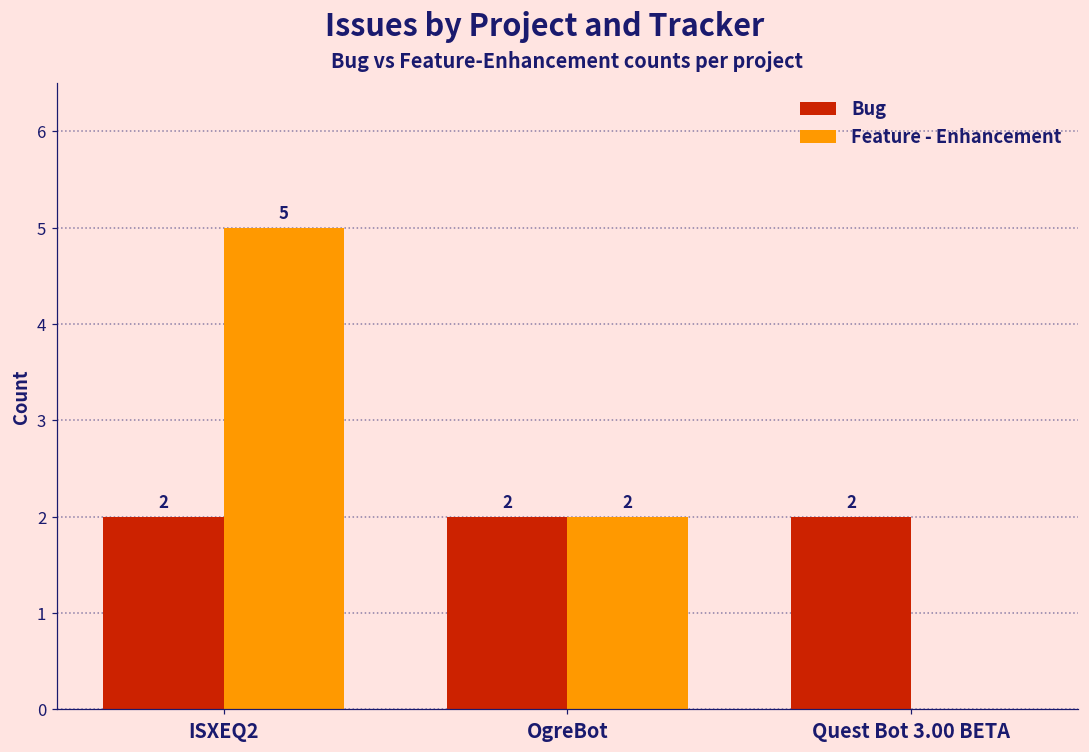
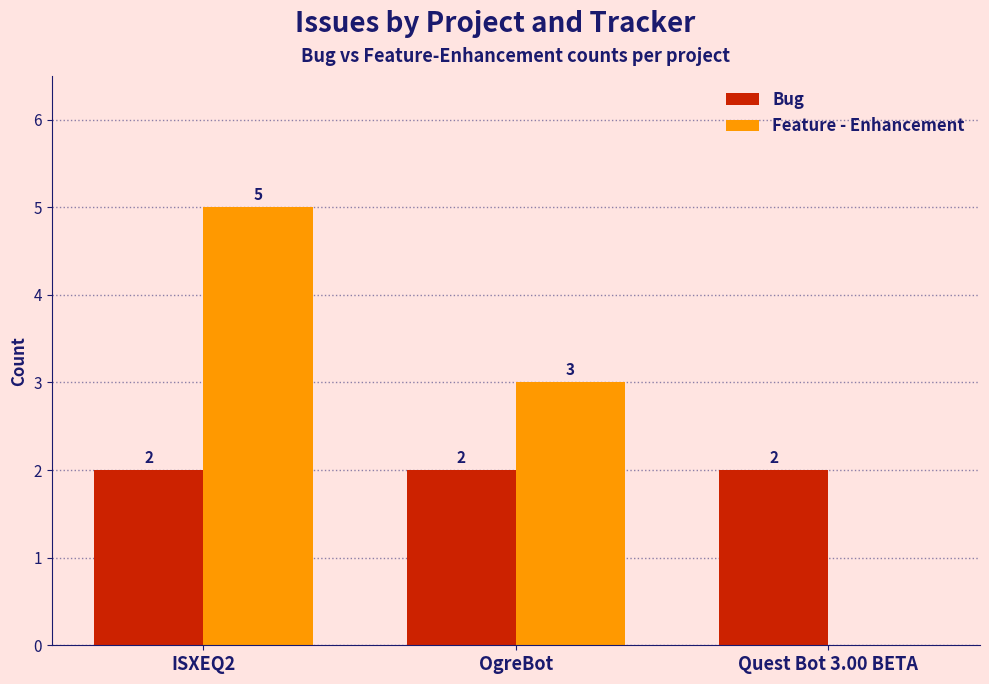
Feature - Enhancement, OgreBot: 2 -> 3
